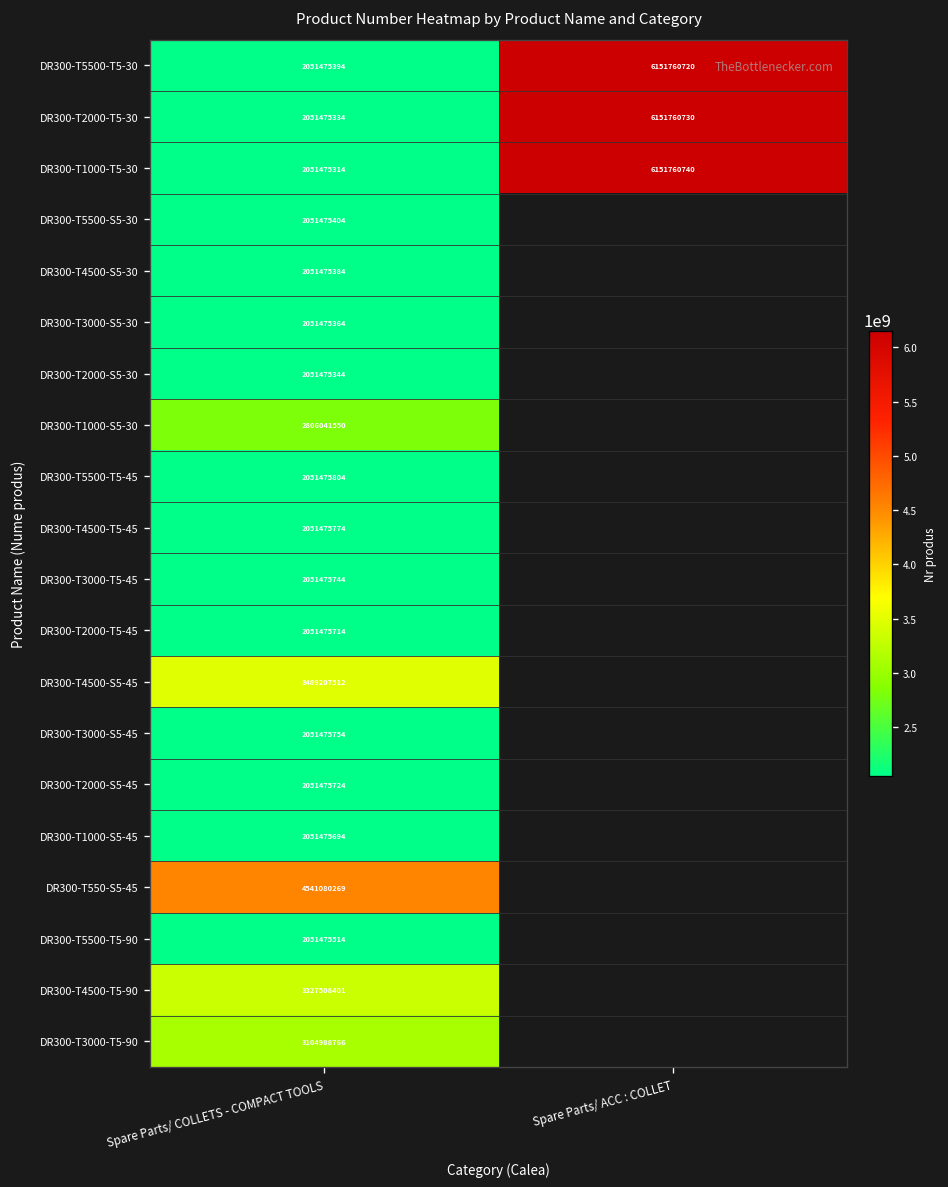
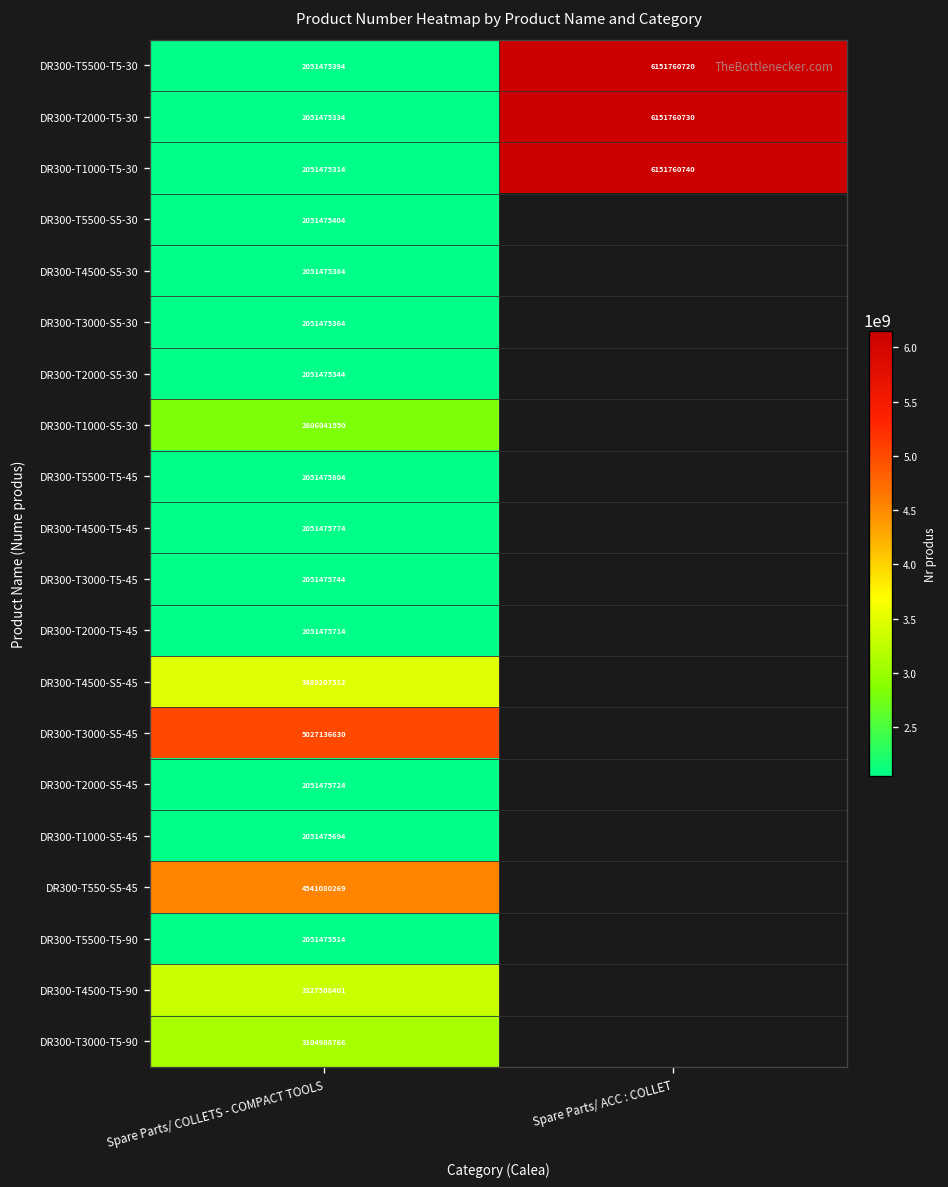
DR300-T3000-S5-45, Spare Parts/ COLLETS - COMPACT TOOLS: 2051475754 -> 5027136630
